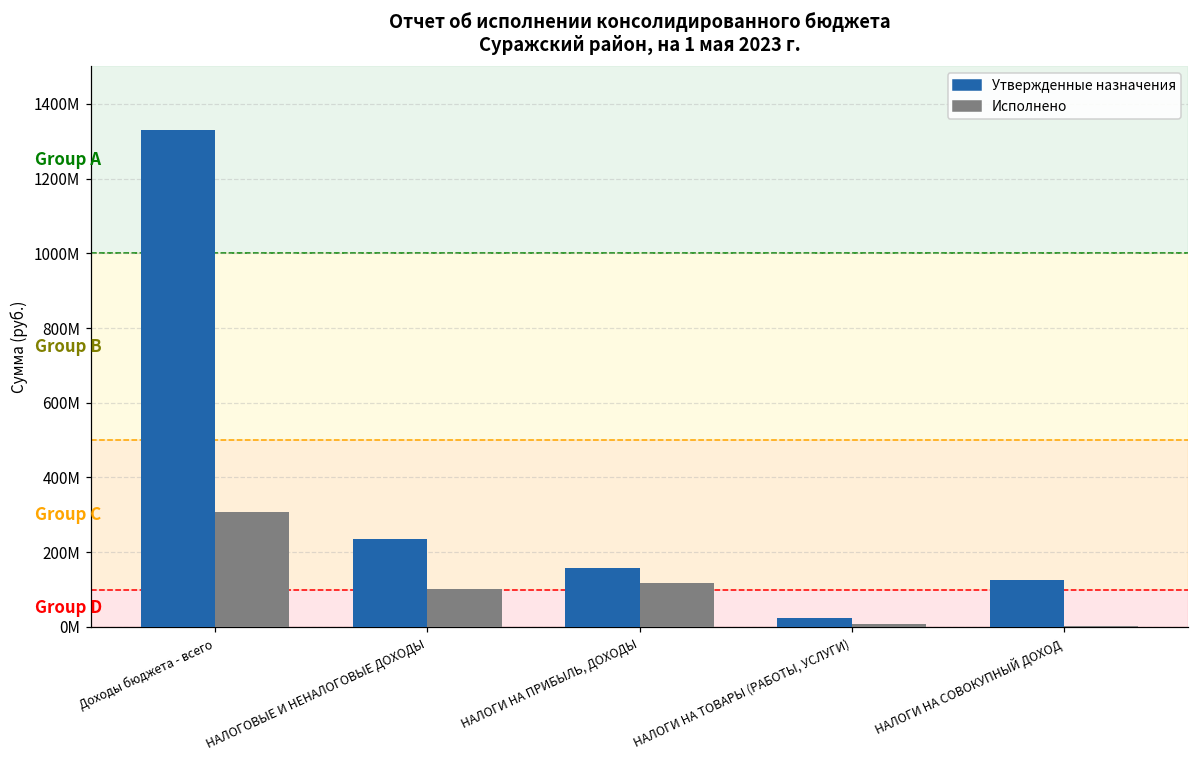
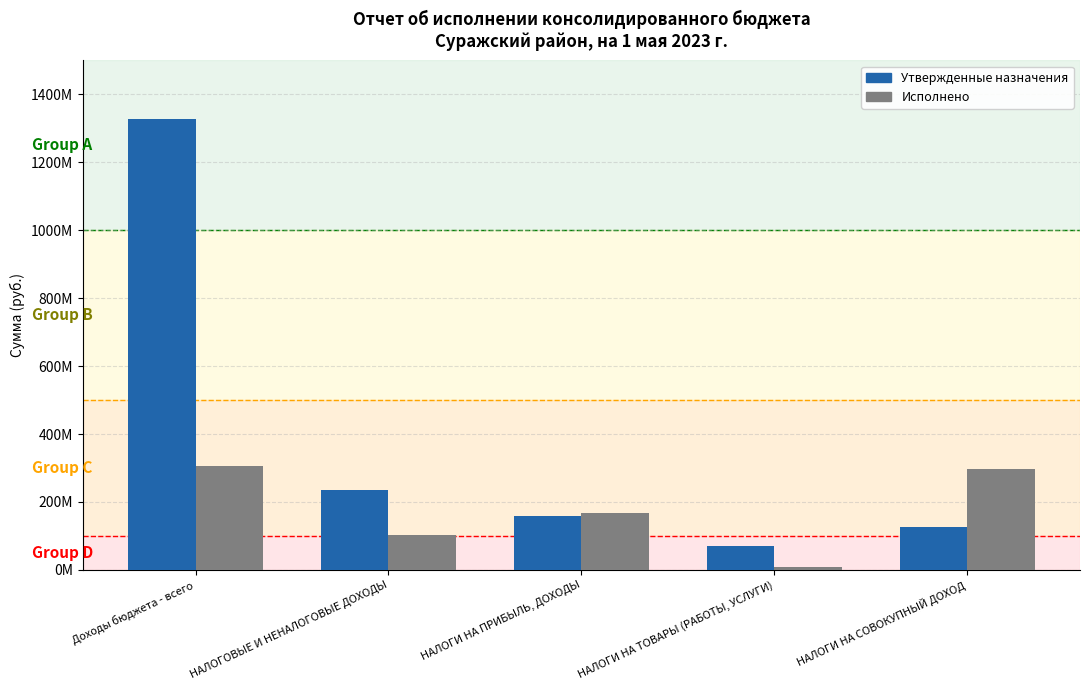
Исполнено, НАЛОГИ НА ПРИБЫЛЬ, ДОХОДЫ: 120000000 -> 170000000
Утвержденные назначения, НАЛОГИ НА ТОВАРЫ (РАБОТЫ, УСЛУГИ): 20000000 -> 70000000
Исполнено, НАЛОГИ НА СОВОКУПНЫЙ ДОХОД: 0 -> 300000000
